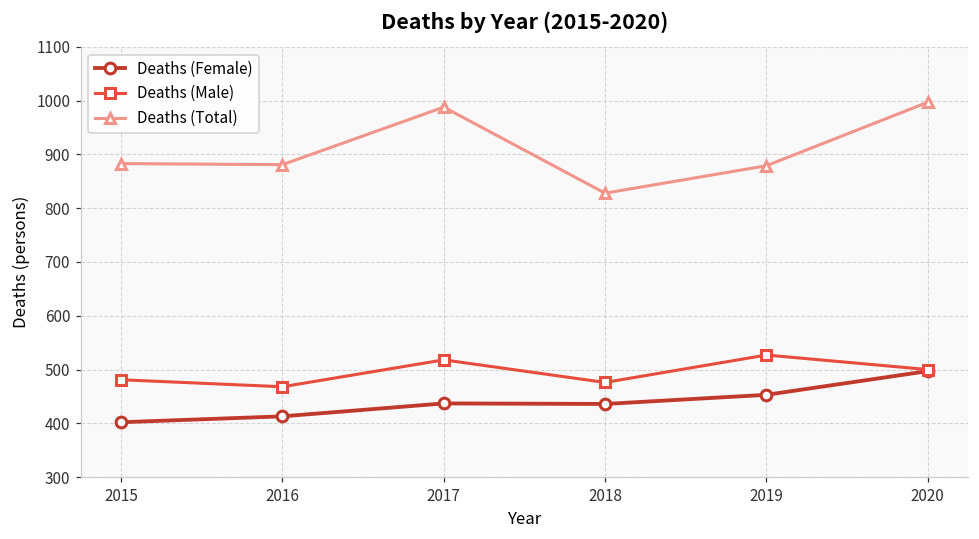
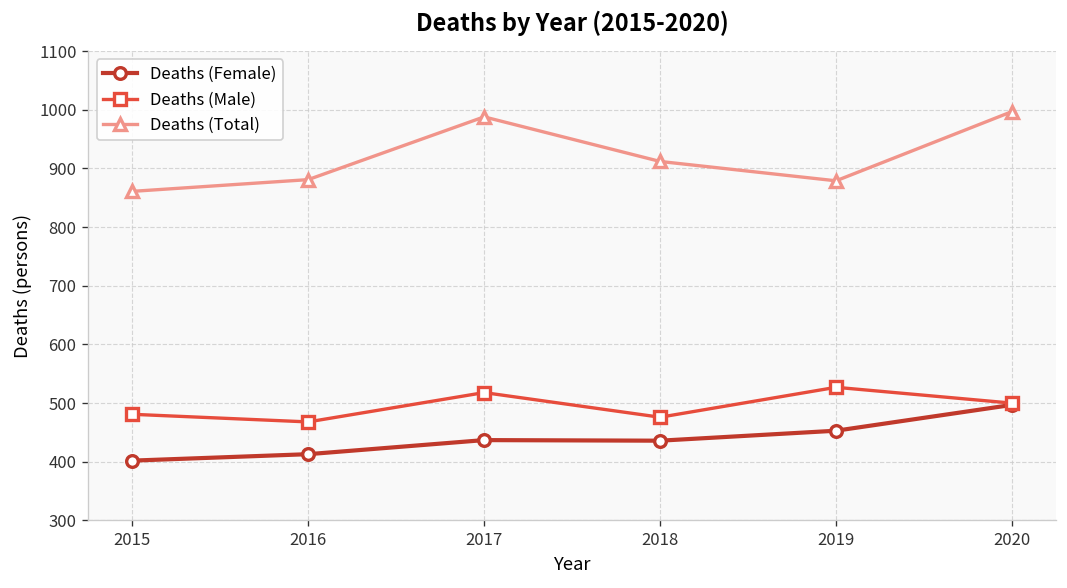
Deaths (Total), 2015: 880 -> 860
Deaths (Total), 2018: 830 -> 910
